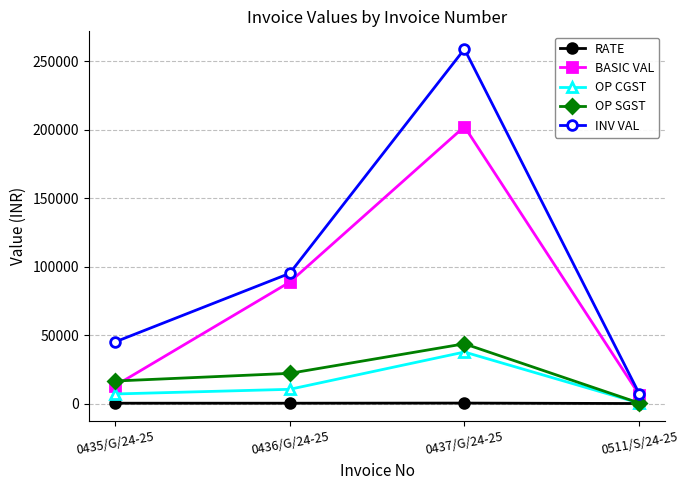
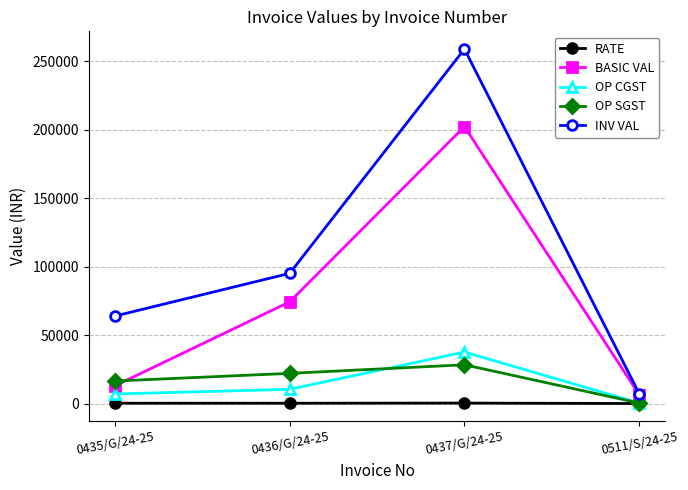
INV VAL, 0435/G/24-25: 45000 -> 64000
BASIC VAL, 0436/G/24-25: 89000 -> 74000
OP SGST, 0437/G/24-25: 44000 -> 28000
